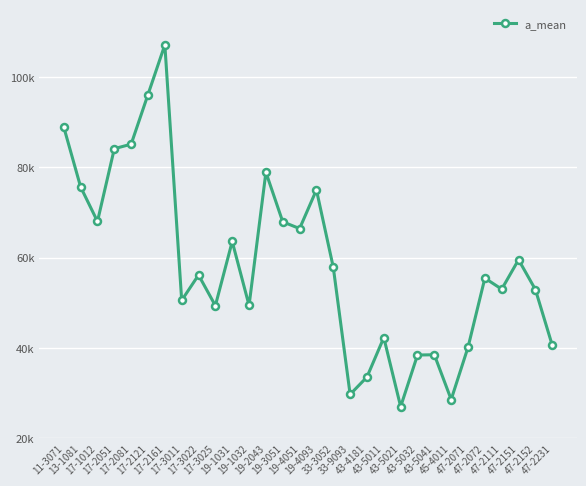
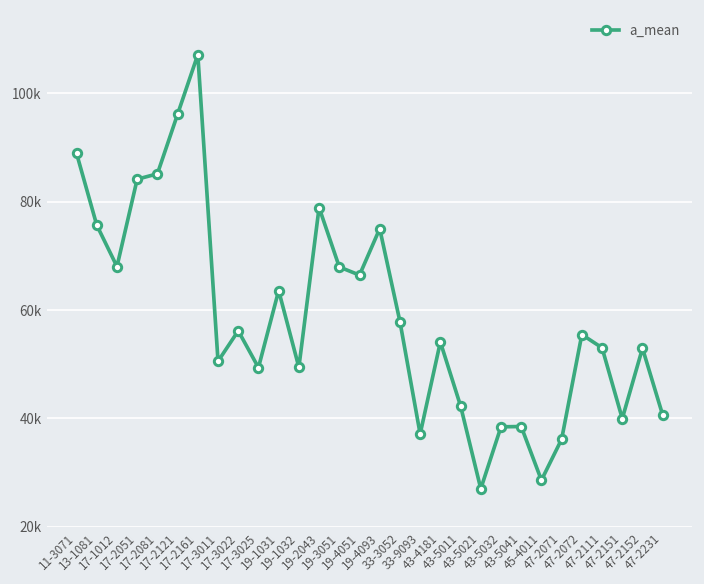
33-9093: 30000 -> 37000
43-4181: 34000 -> 54000
47-2071: 40000 -> 36000
47-2151: 60000 -> 40000
